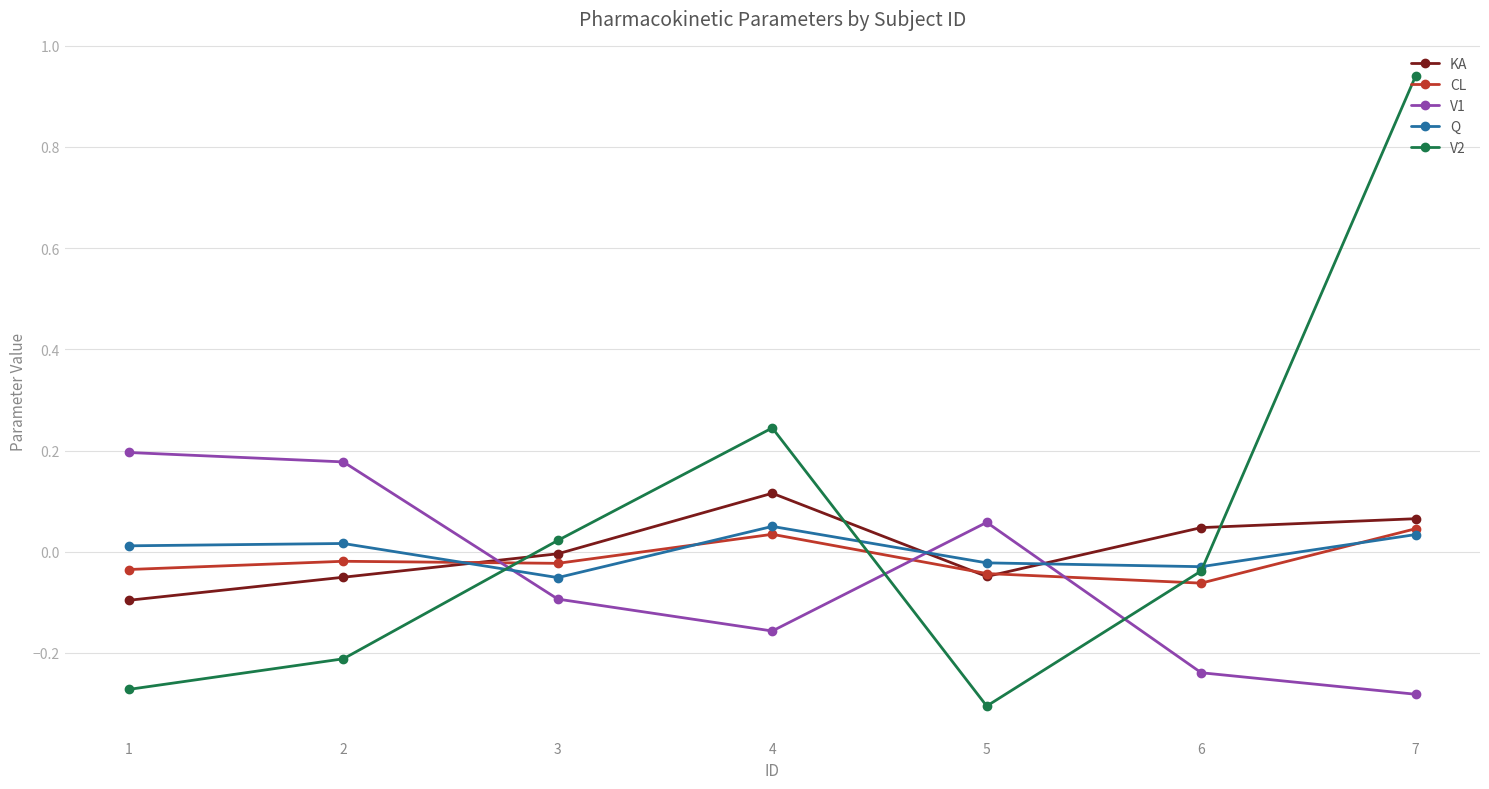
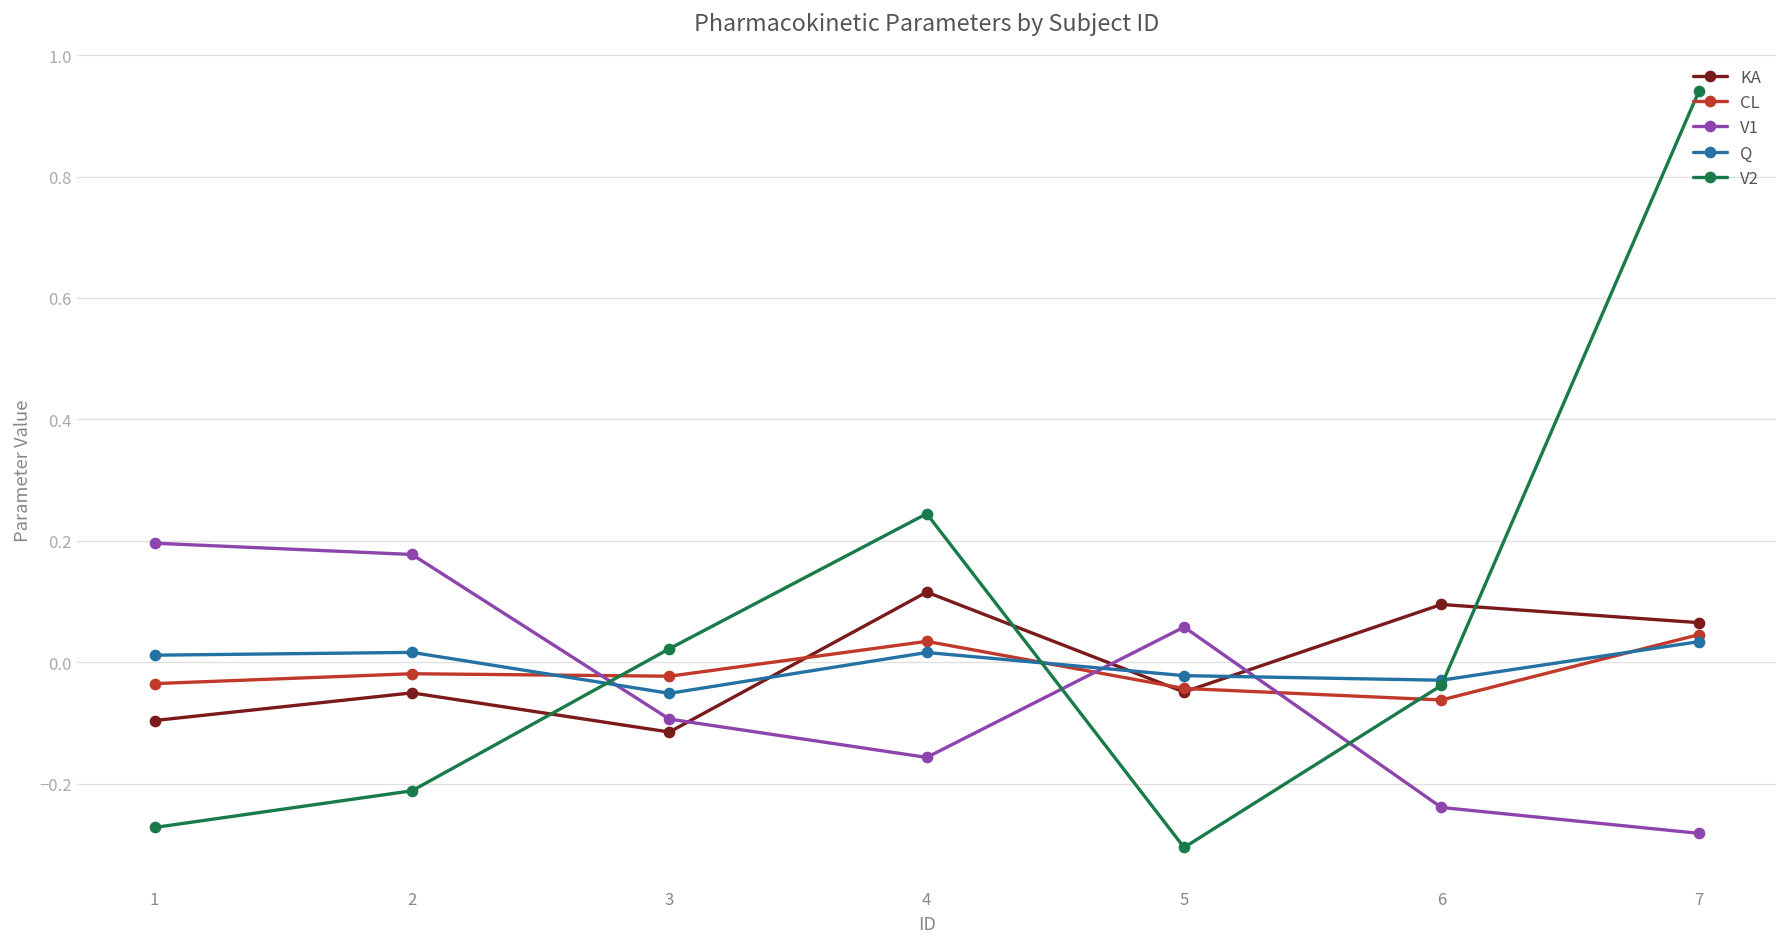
KA, 3: 0.00 -> -0.11
Q, 4: 0.05 -> 0.02
KA, 6: 0.05 -> 0.10
